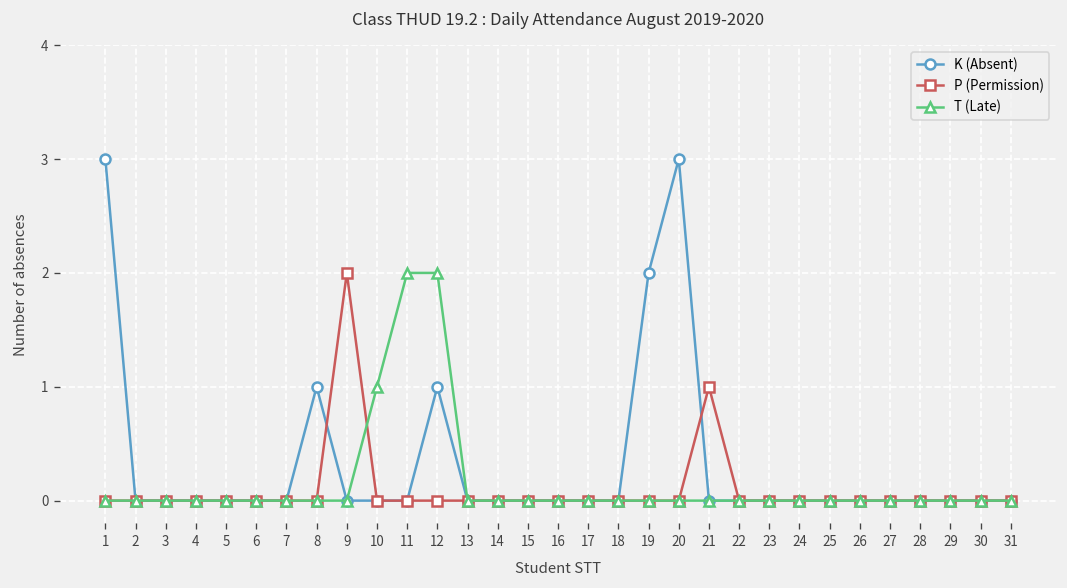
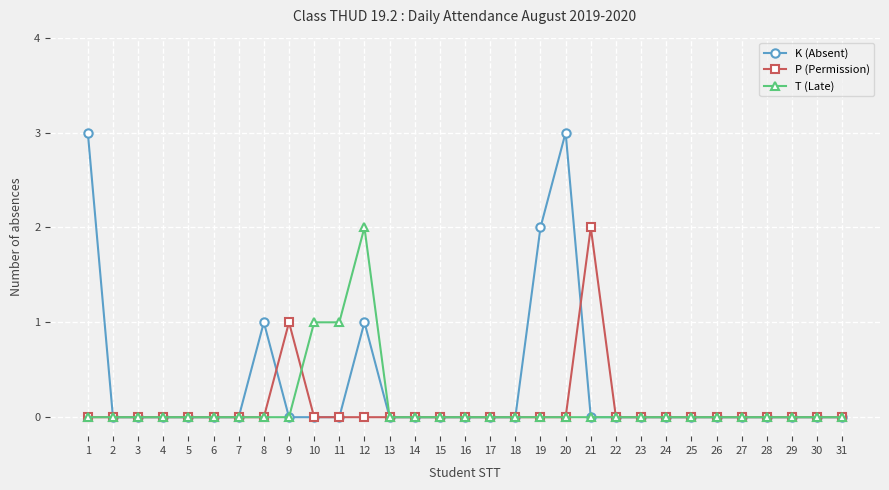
P (Permission), 9: 2 -> 1
T (Late), 11: 2 -> 1
P (Permission), 21: 1 -> 2
